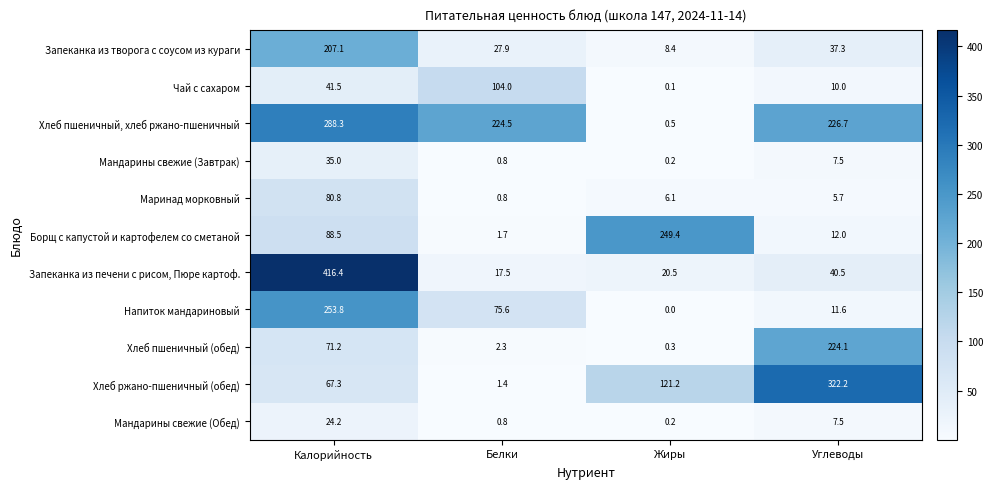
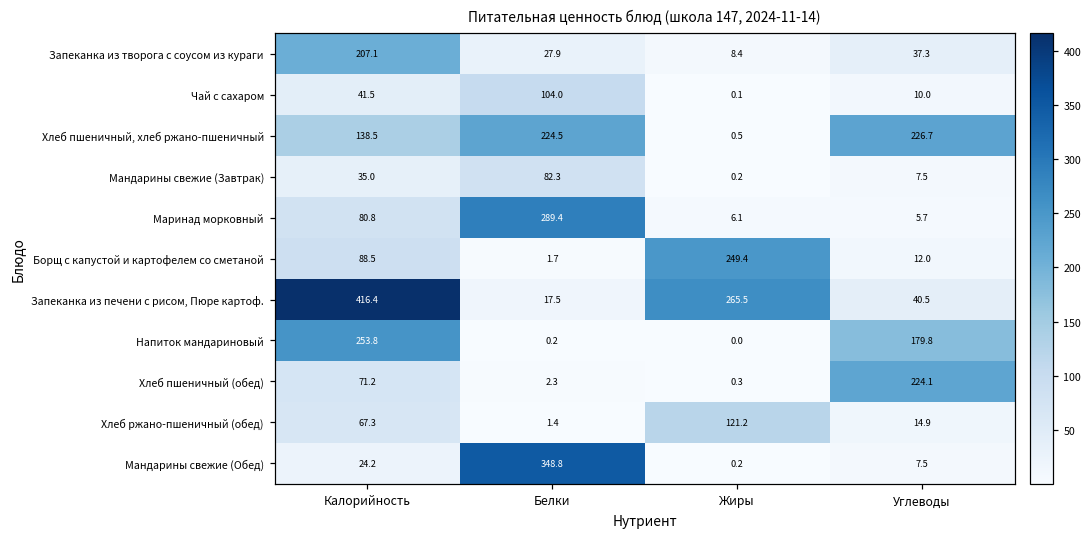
Хлеб пшеничный, хлеб ржано-пшеничный, Калорийность: 288.3 -> 138.5
Мандарины свежие (Завтрак), Белки: 0.8 -> 82.3
Маринад морковный, Белки: 0.8 -> 289.4
Запеканка из печени с рисом, Пюре картоф., Жиры: 20.5 -> 265.5
Напиток мандариновый, Белки: 75.6 -> 0.2
Напиток мандариновый, Углеводы: 11.6 -> 179.8
Хлеб ржано-пшеничный (обед), Углеводы: 322.2 -> 14.9
Мандарины свежие (Обед), Белки: 0.8 -> 348.8
